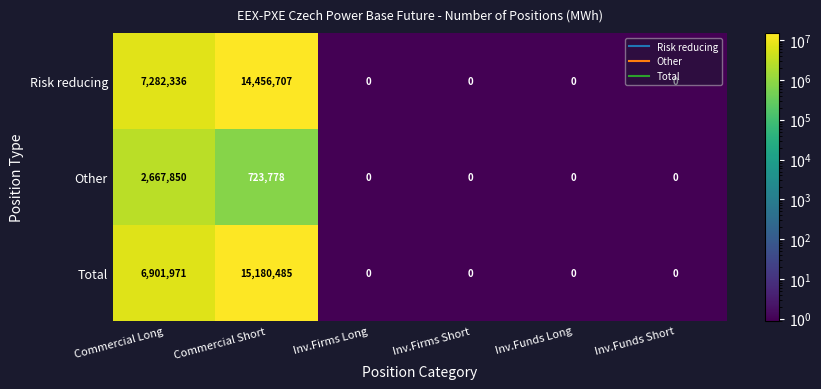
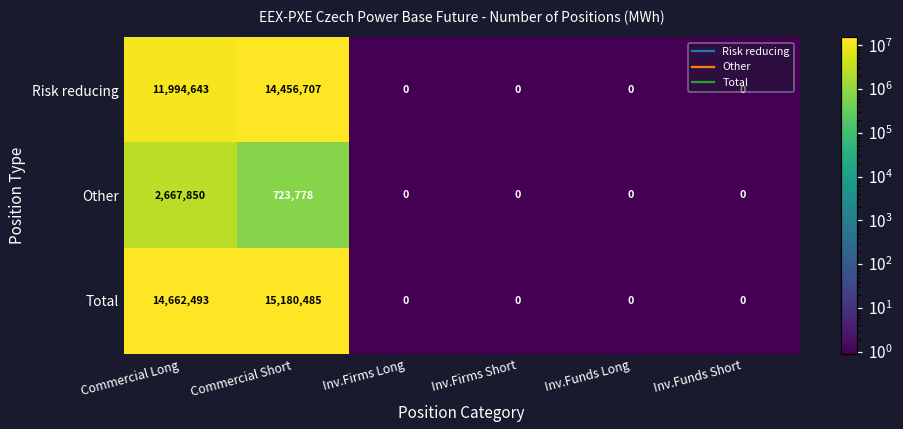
Risk reducing, Commercial Long: 7,282,336 -> 11,994,643
Total, Commercial Long: 6,901,971 -> 14,662,493
